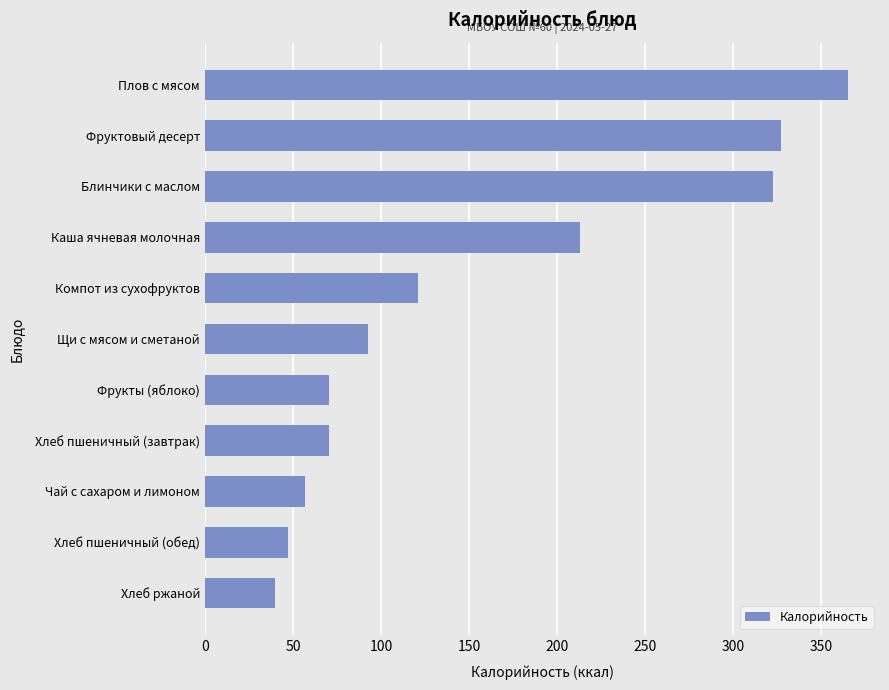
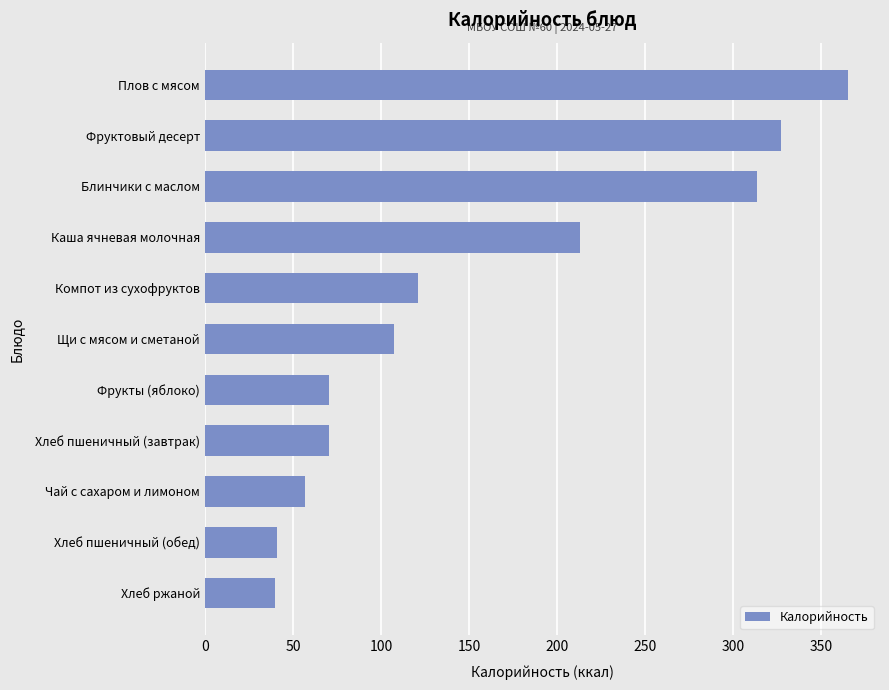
Блинчики с маслом: 323 -> 314
Щи с мясом и сметаной: 92 -> 107
Хлеб пшеничный (обед): 47 -> 41
